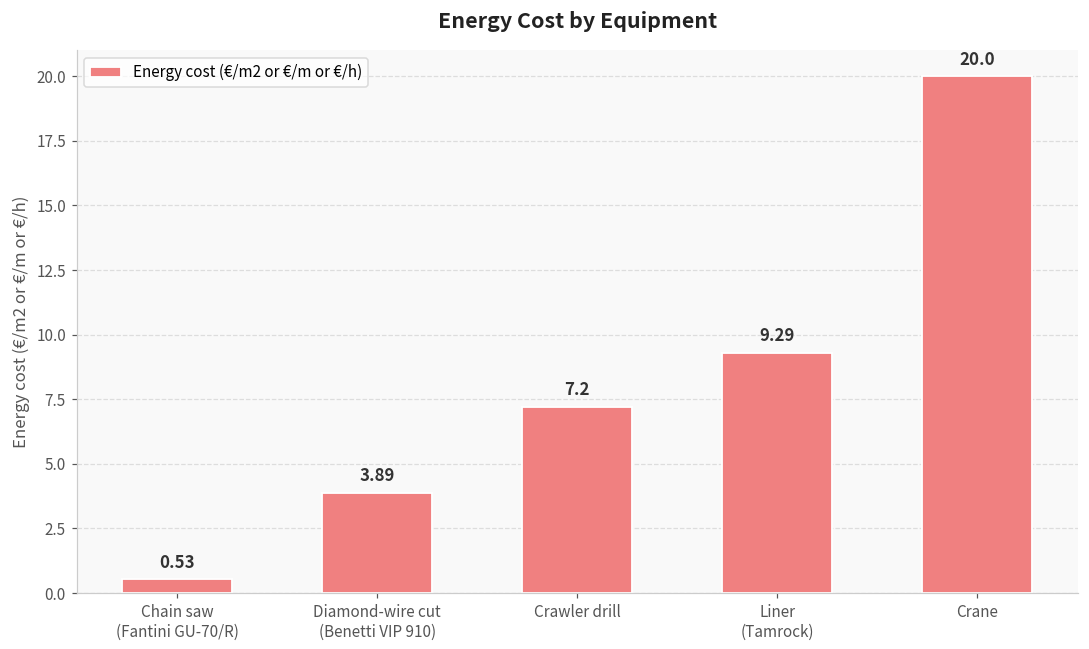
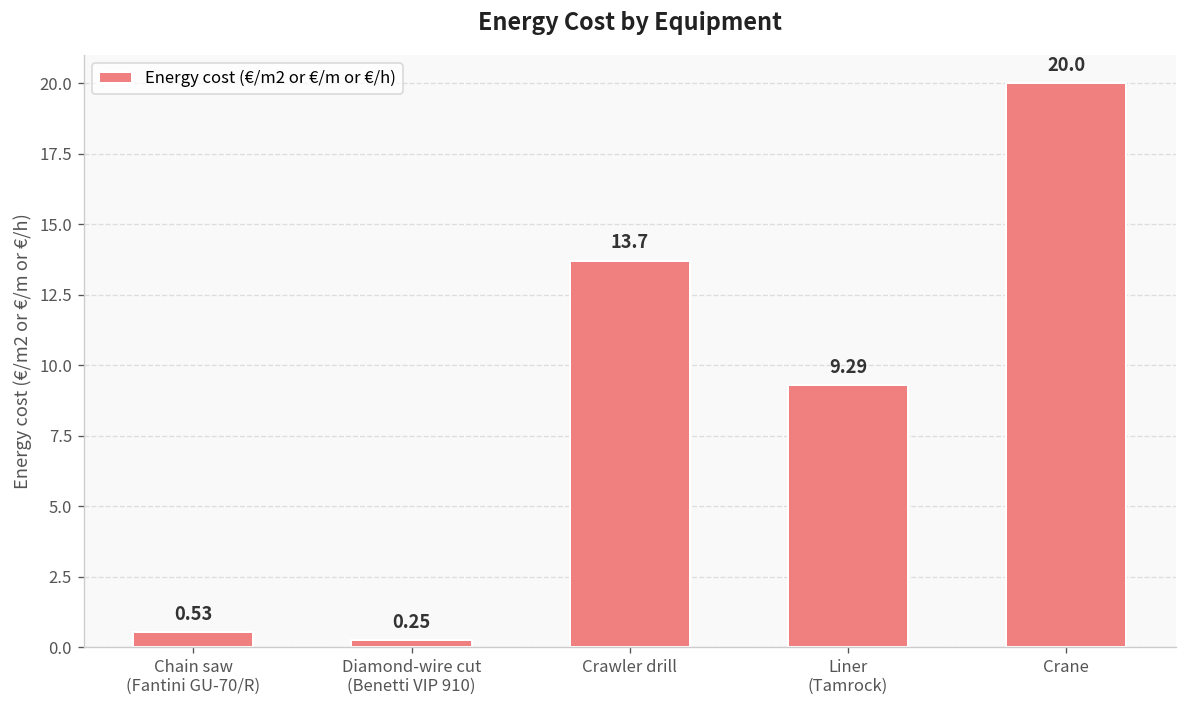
Diamond-wire cut (Benetti VIP 910): 3.89 -> 0.25
Crawler drill: 7.2 -> 13.7
